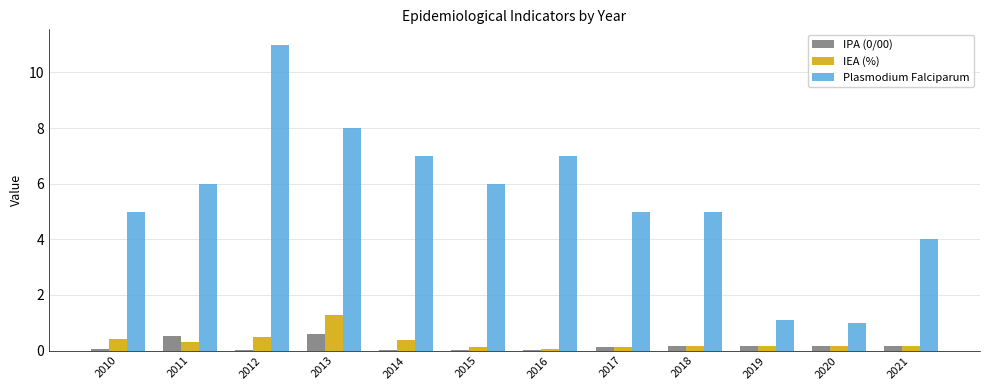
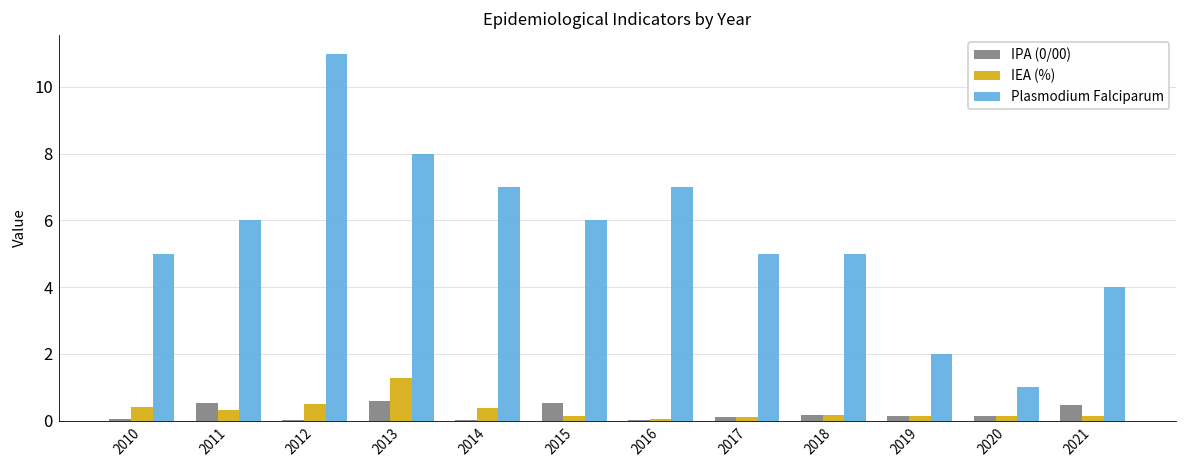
IPA (0/00), 2015: 0.0 -> 0.5
Plasmodium Falciparum, 2019: 1.1 -> 2.0
IPA (0/00), 2021: 0.2 -> 0.5
